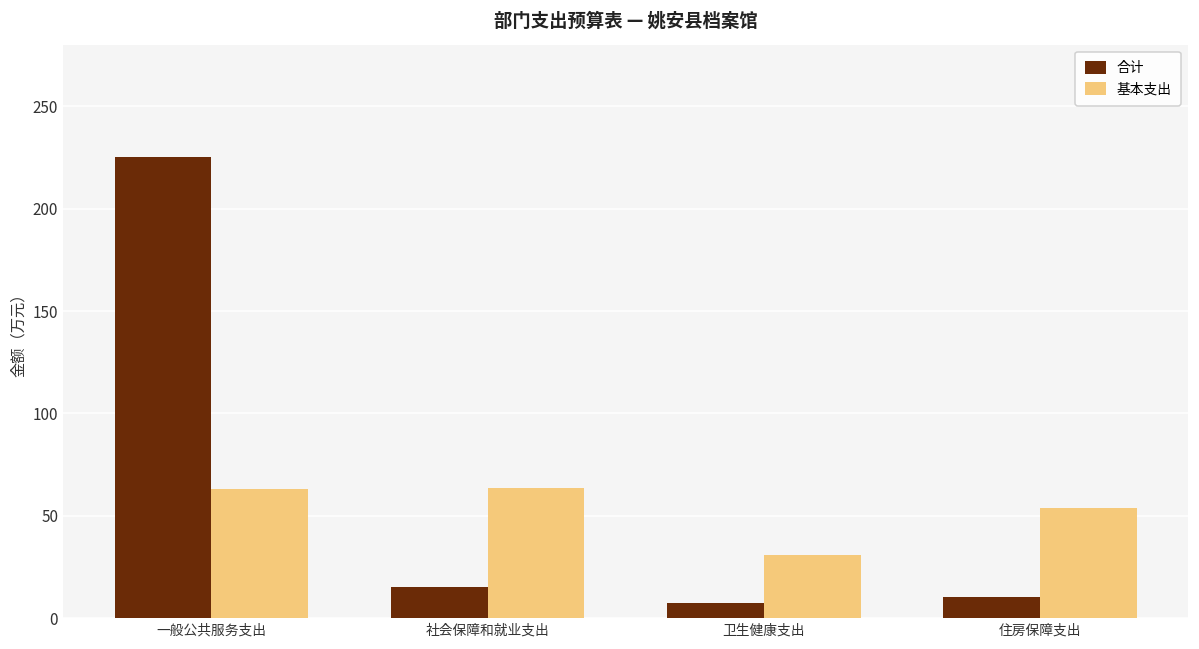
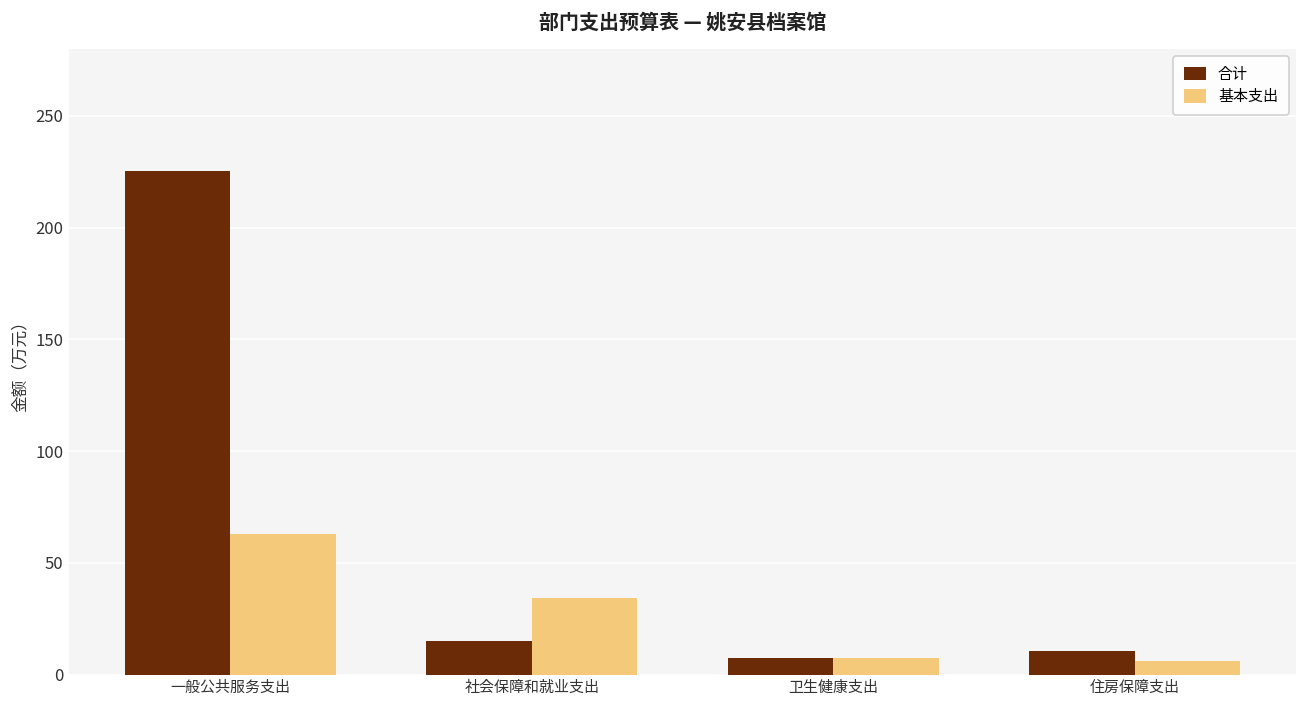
基本支出, 社会保障和就业支出: 64 -> 34
基本支出, 卫生健康支出: 31 -> 7
基本支出, 住房保障支出: 54 -> 6
